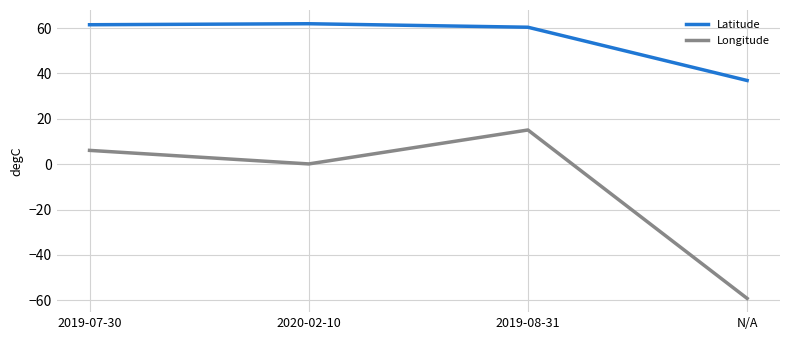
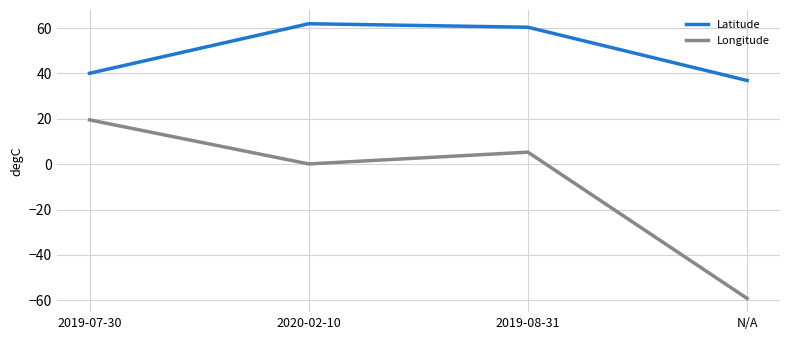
Latitude, 2019-07-30: 61 -> 40
Longitude, 2019-07-30: 6 -> 20
Longitude, 2019-08-31: 15 -> 5
